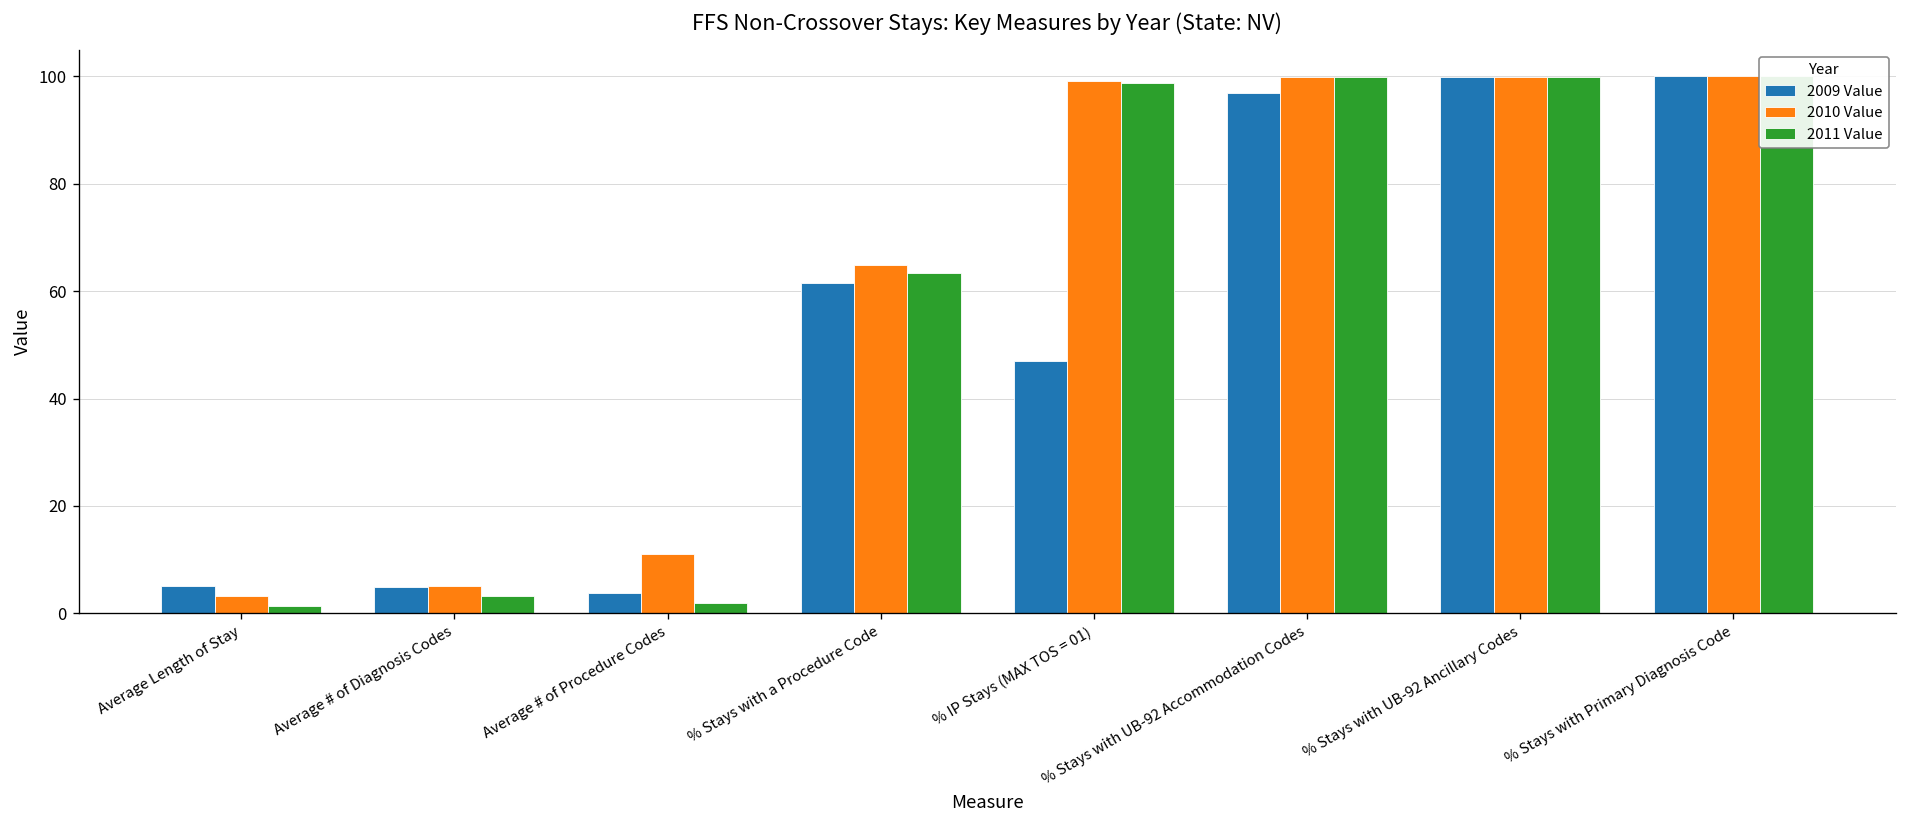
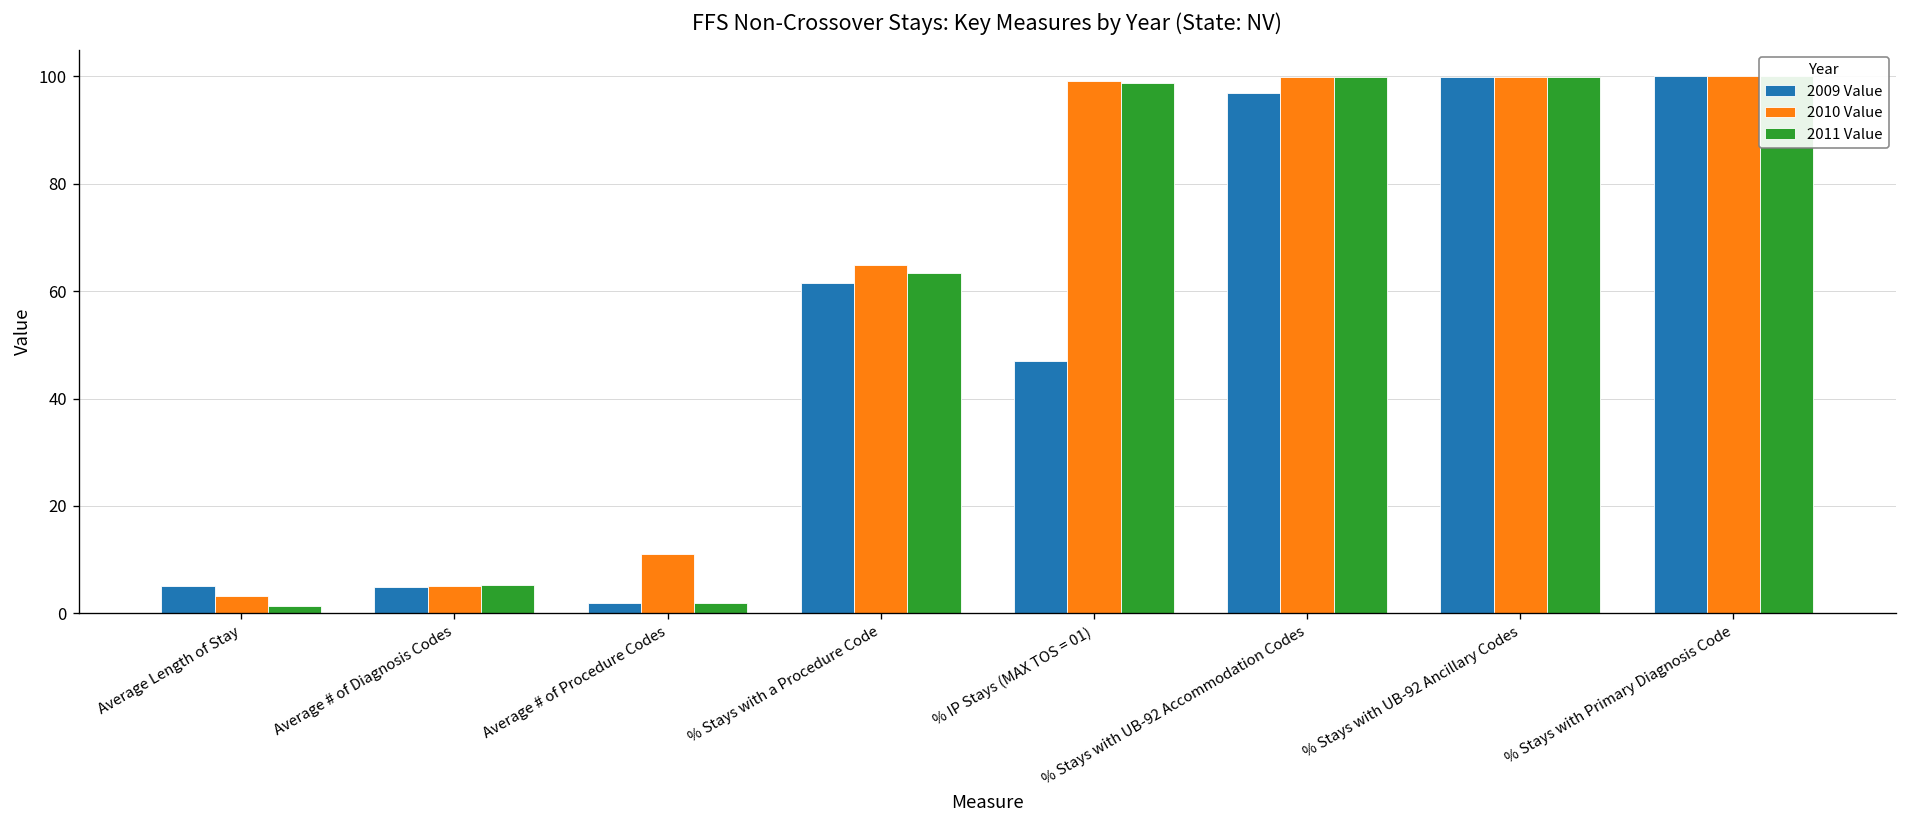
2011 Value, Average # of Diagnosis Codes: 3 -> 5
2009 Value, Average # of Procedure Codes: 4 -> 2
